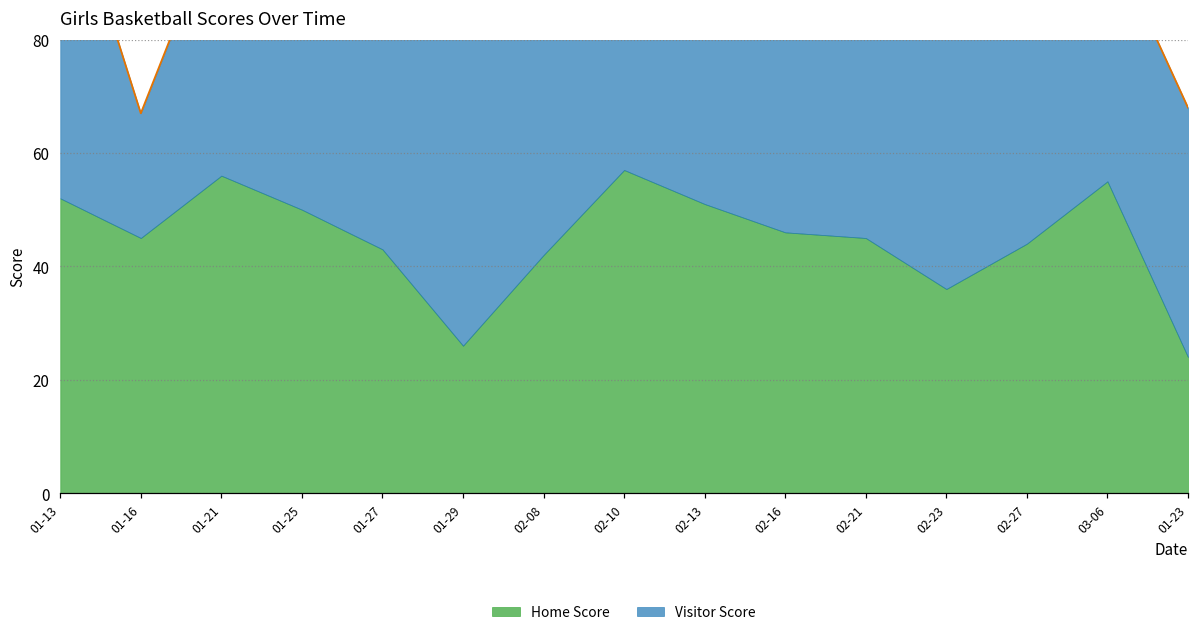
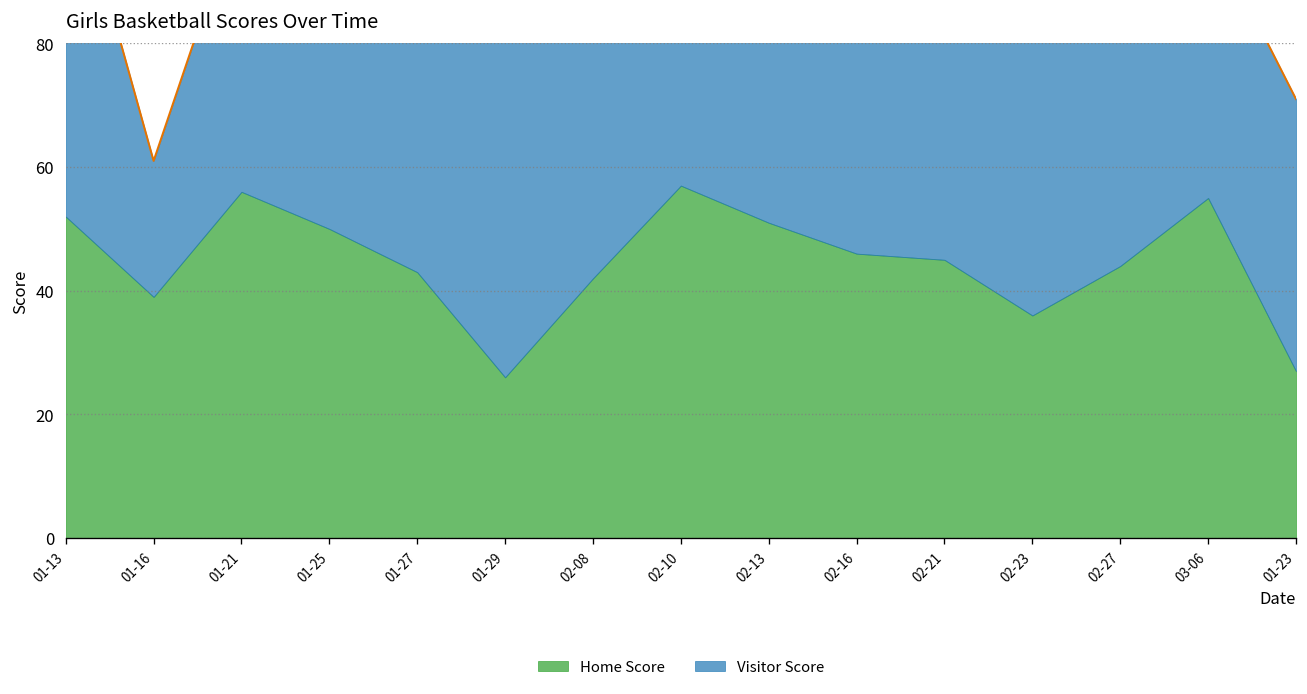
Home Score, 01-16: 45 -> 39
Home Score, 01-23: 24 -> 27
